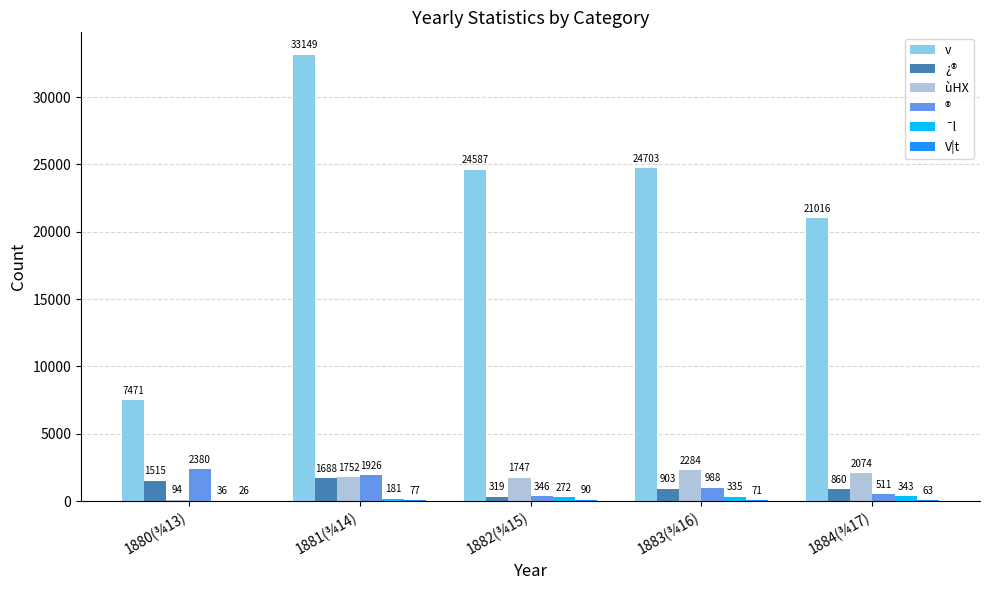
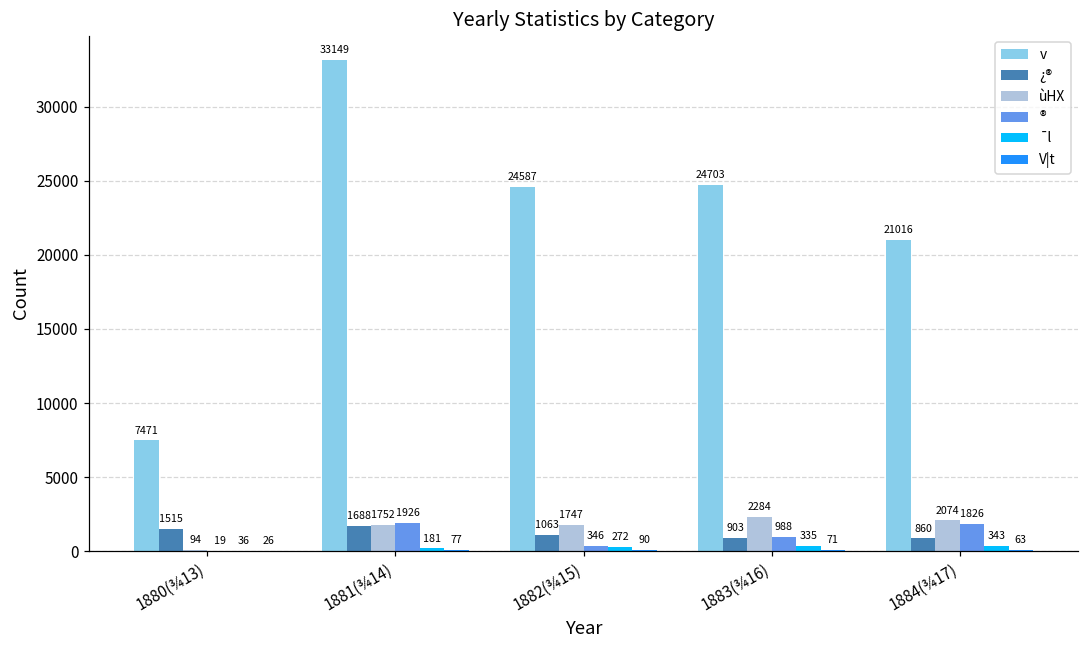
®, 1880(¾13): 2380 -> 19
¿®, 1882(¾15): 319 -> 1063
®, 1884(¾17): 511 -> 1826
